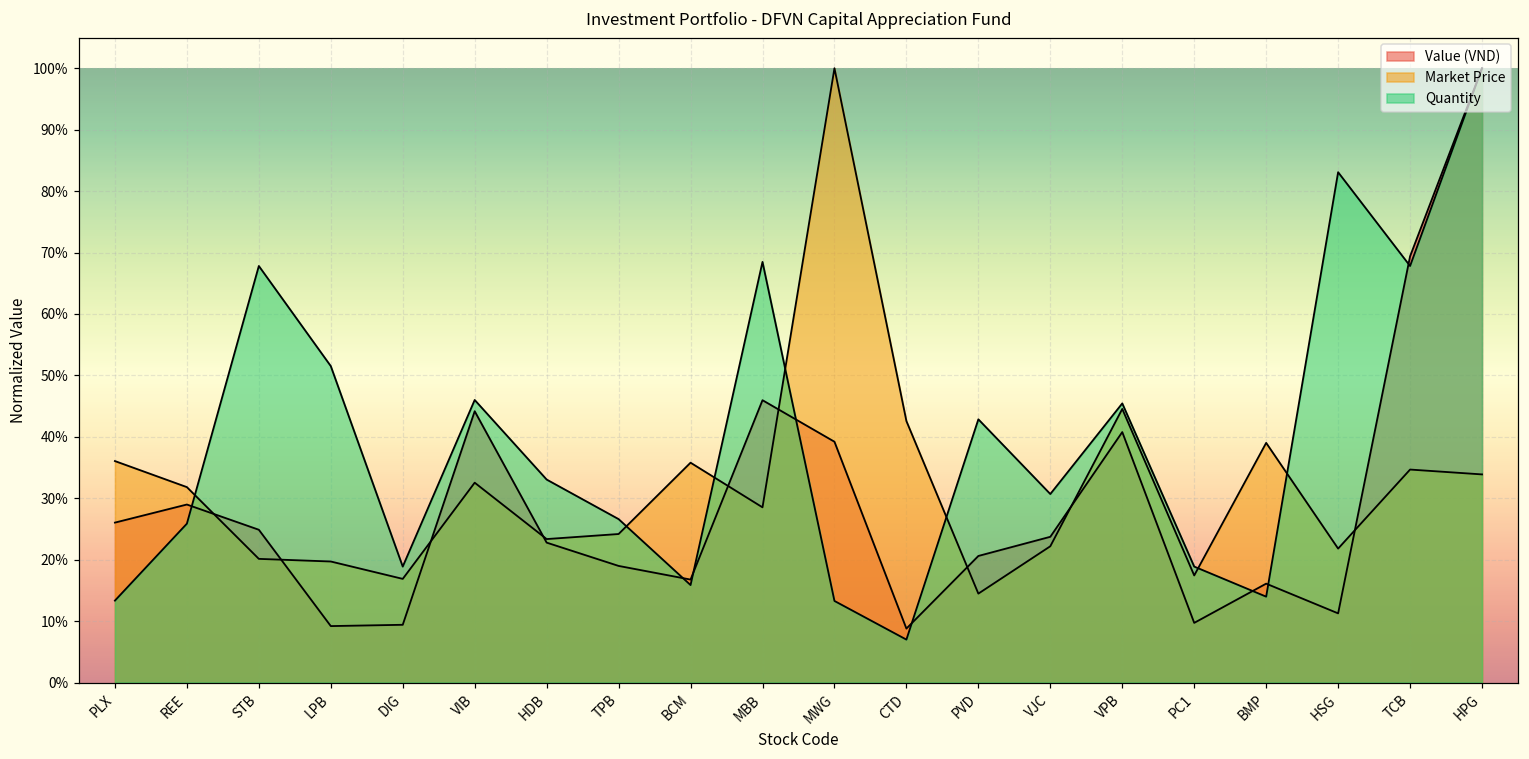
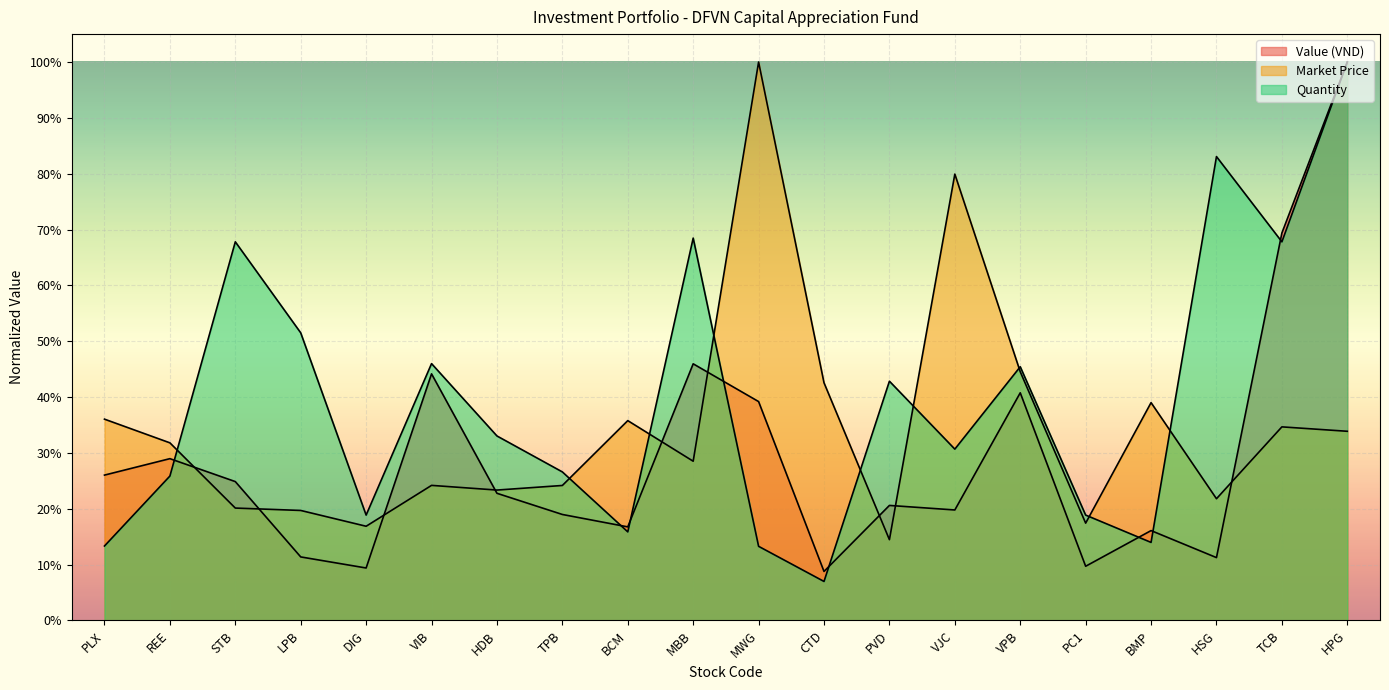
Value (VND), LPB: 9% -> 11%
Market Price, VIB: 33% -> 24%
Value (VND), VJC: 24% -> 20%
Market Price, VJC: 22% -> 80%
